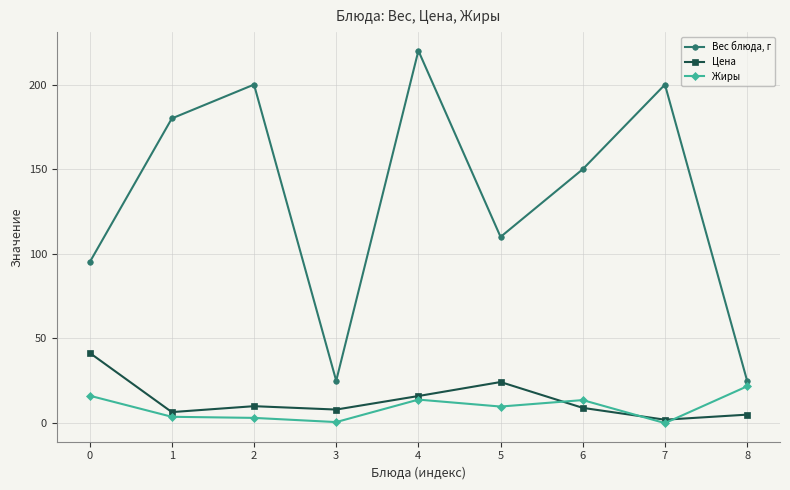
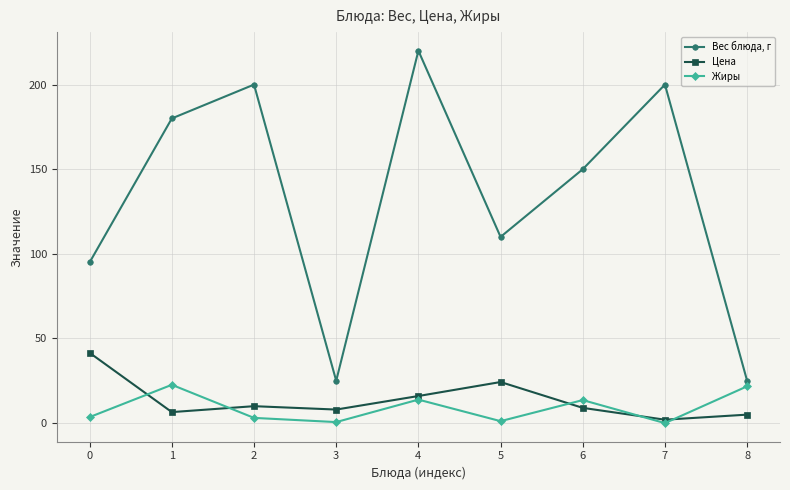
Жиры, 0: 16 -> 4
Жиры, 1: 4 -> 23
Жиры, 5: 10 -> 1
